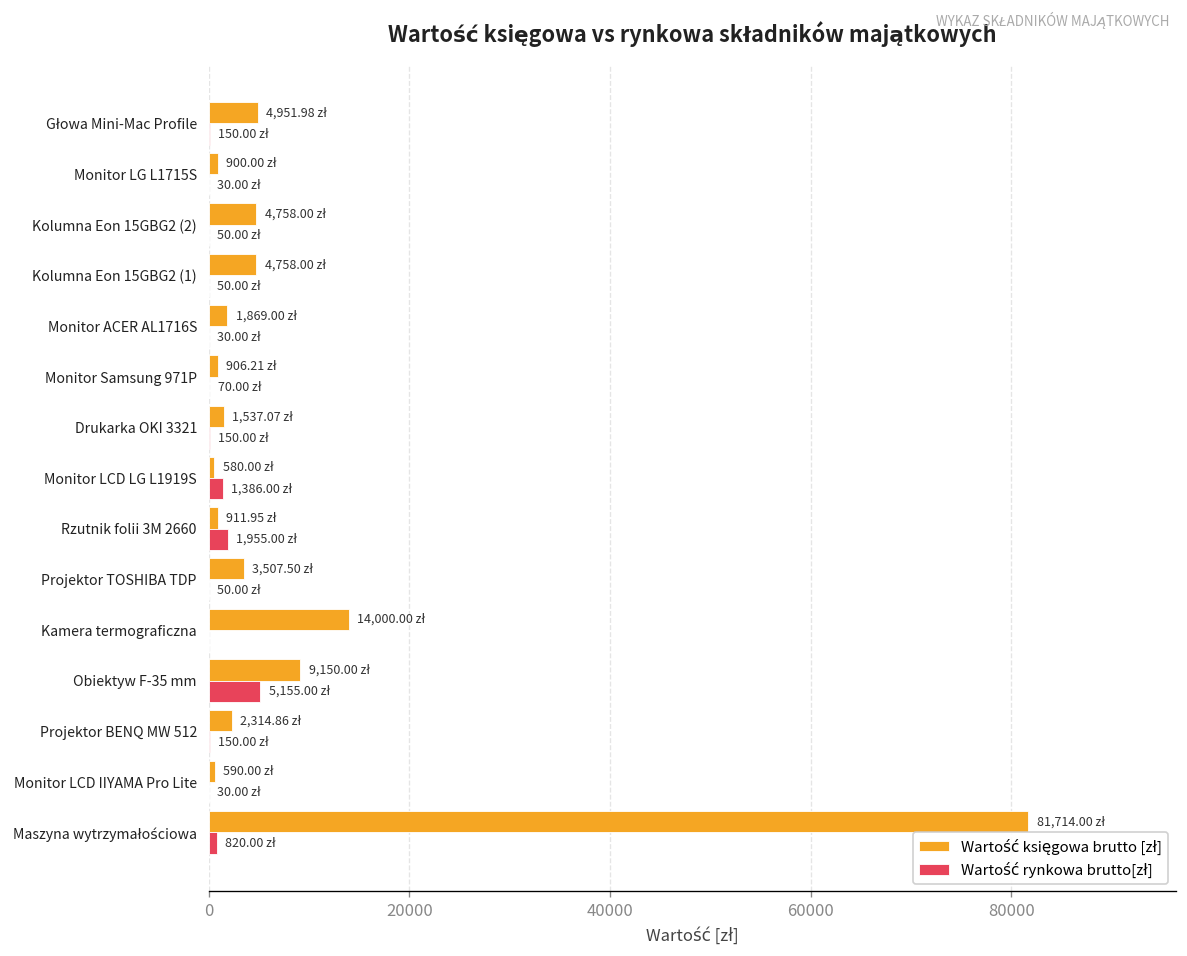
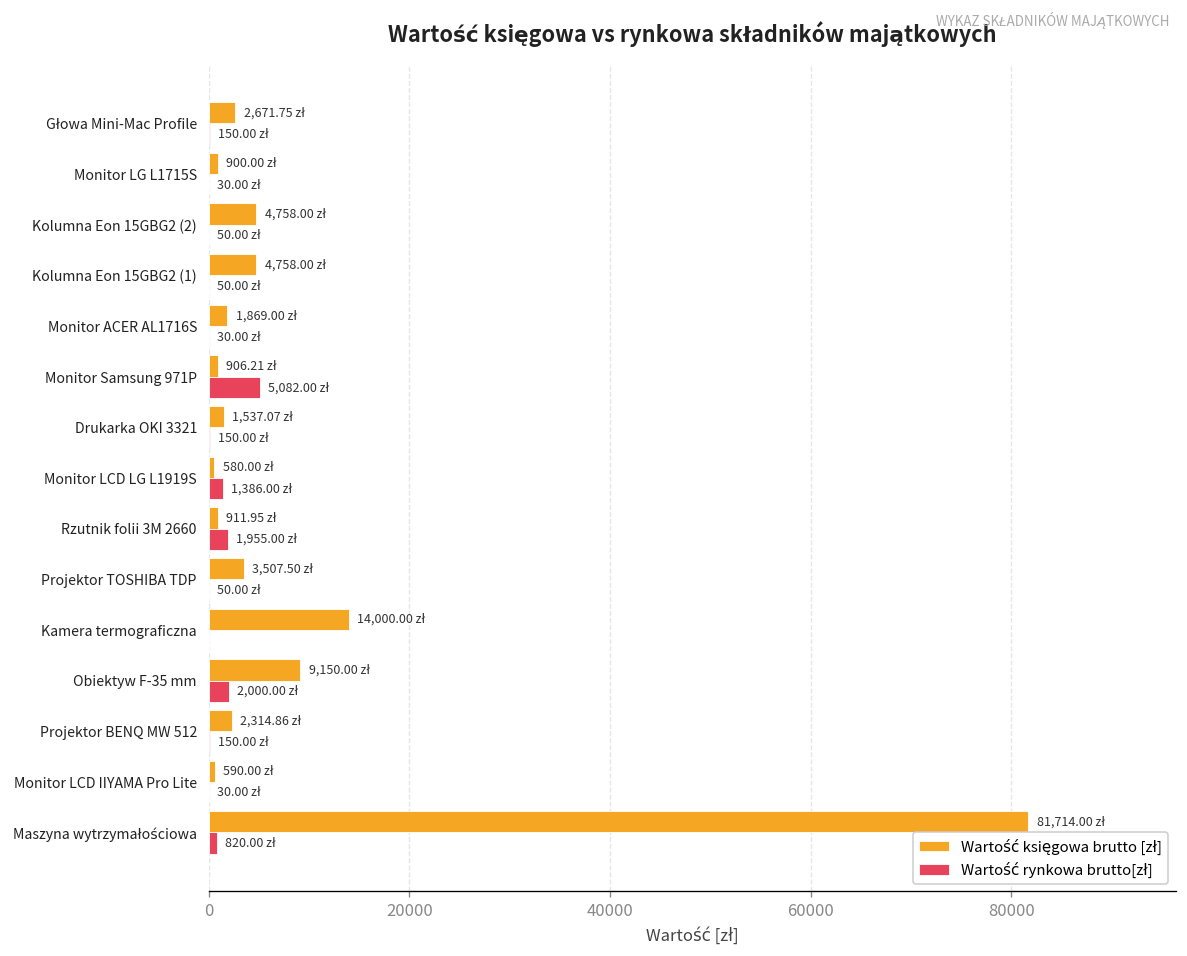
Wartość księgowa brutto [zł], Głowa Mini-Mac Profile: 4,951.98 -> 2,671.75
Wartość rynkowa brutto[zł], Monitor Samsung 971P: 70.00 -> 5,082.00
Wartość rynkowa brutto[zł], Obiektyw F-35 mm: 5,155.00 -> 2,000.00
